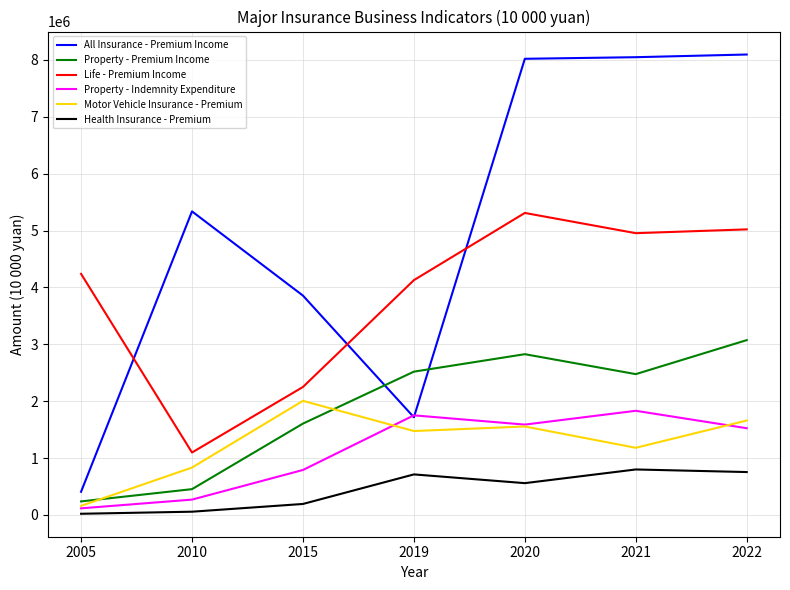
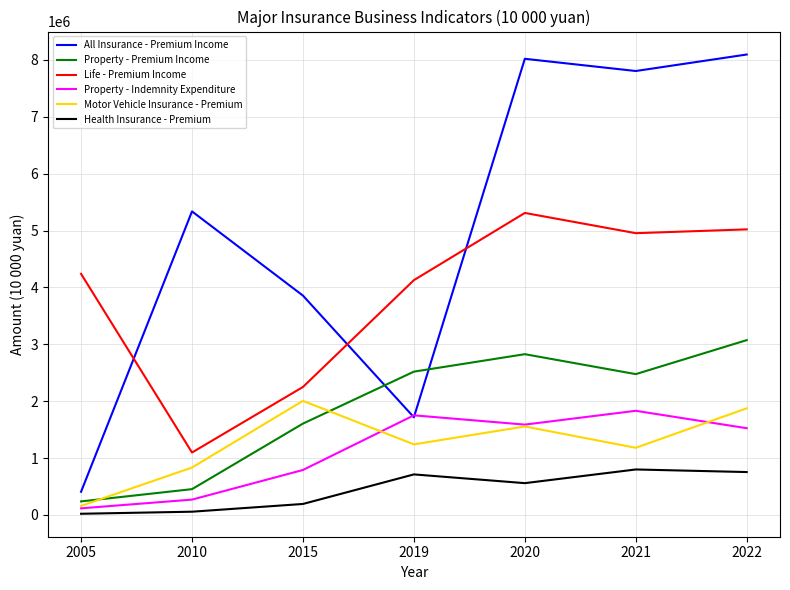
Motor Vehicle Insurance - Premium, 2019: 1500000 -> 1200000
All Insurance - Premium Income, 2021: 8000000 -> 7800000
Motor Vehicle Insurance - Premium, 2022: 1700000 -> 1900000
